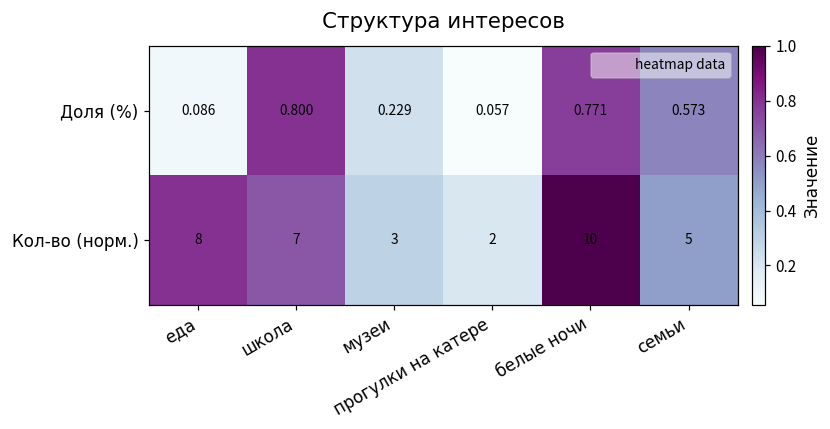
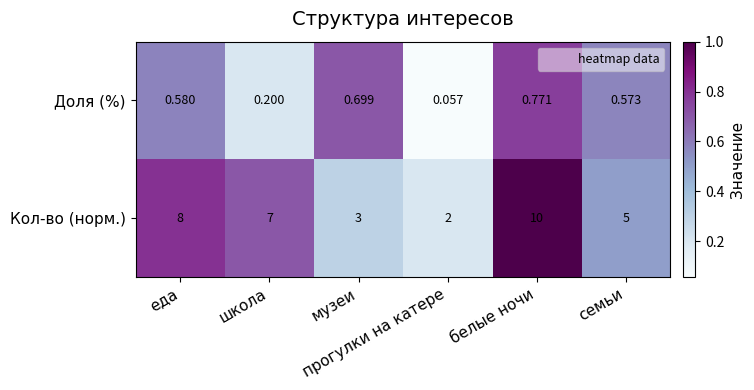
Доля (%), еда: 0.086 -> 0.580
Доля (%), школа: 0.800 -> 0.200
Доля (%), музеи: 0.229 -> 0.699
